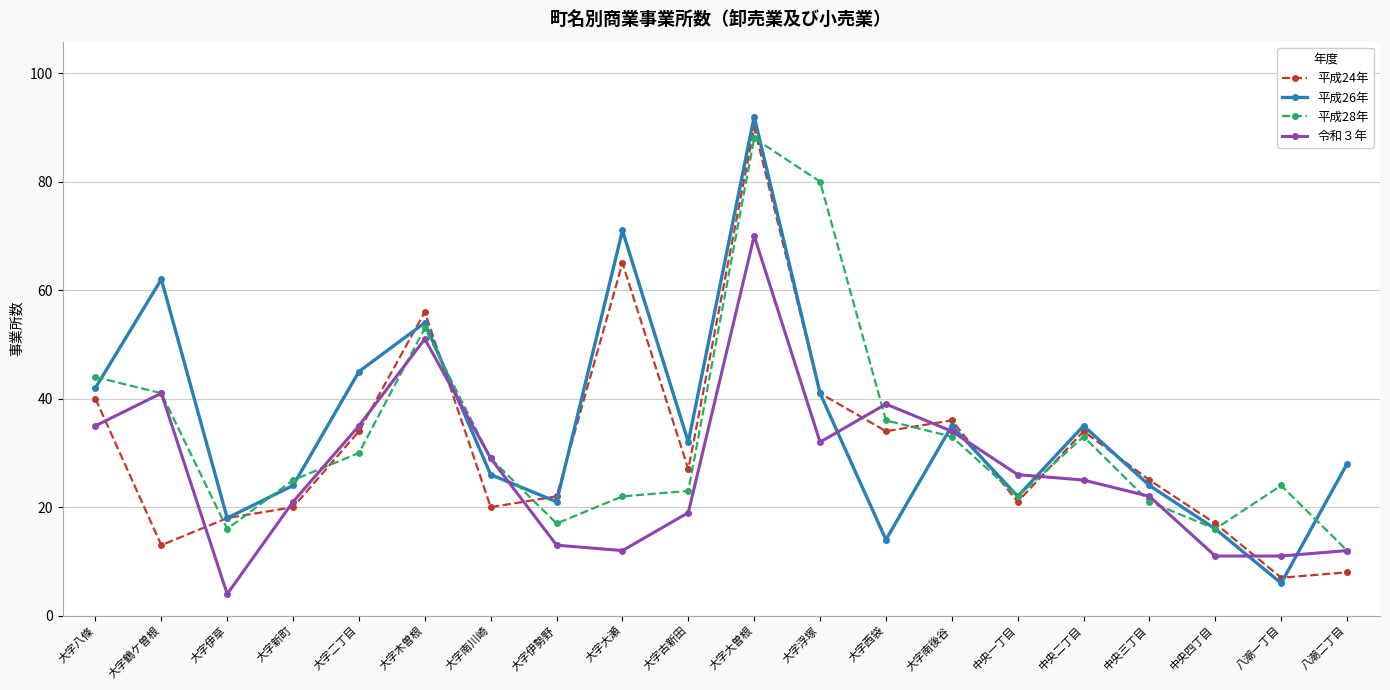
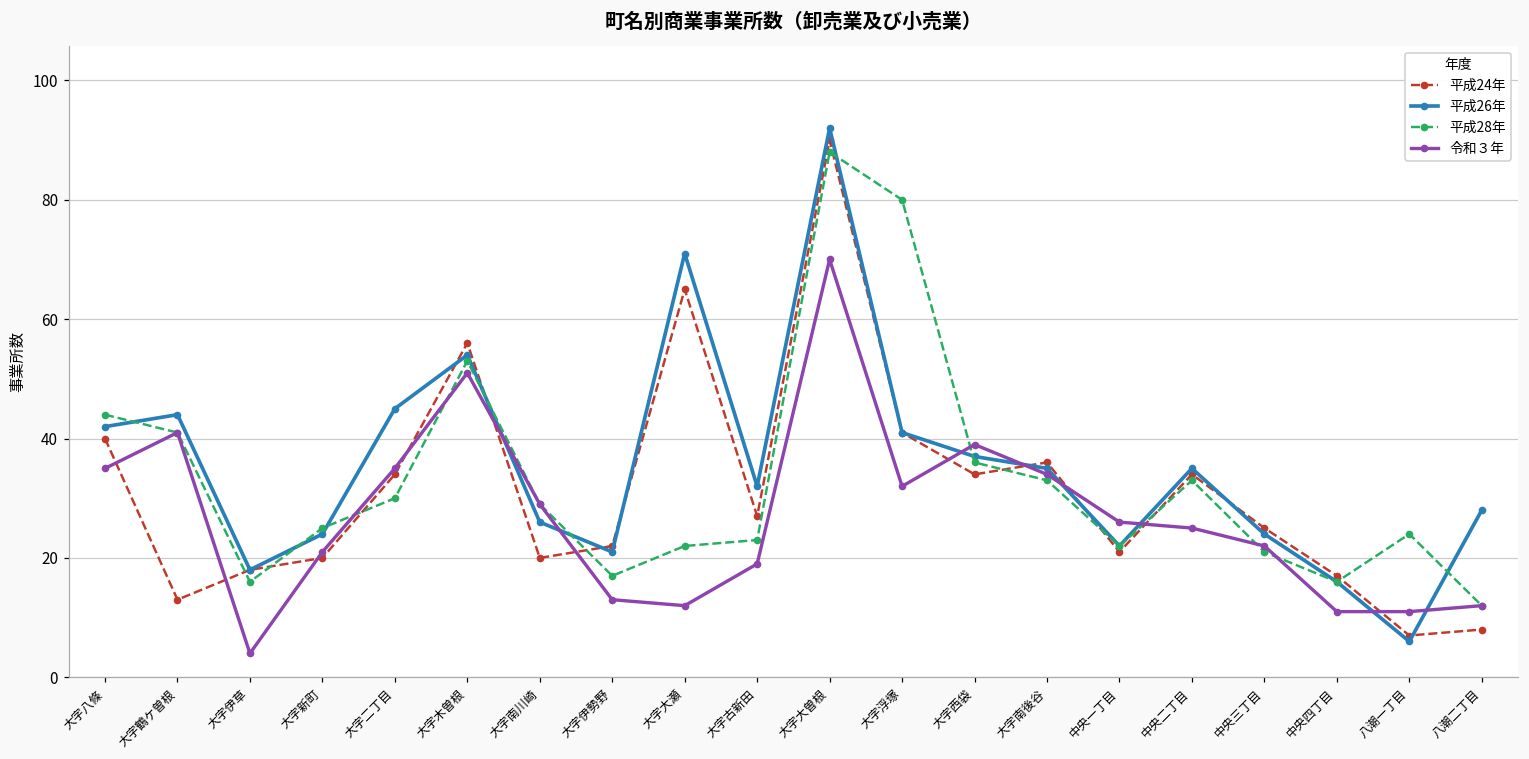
平成26年, 大字鶴ケ曽根: 62 -> 44
平成26年, 大字西袋: 14 -> 37
